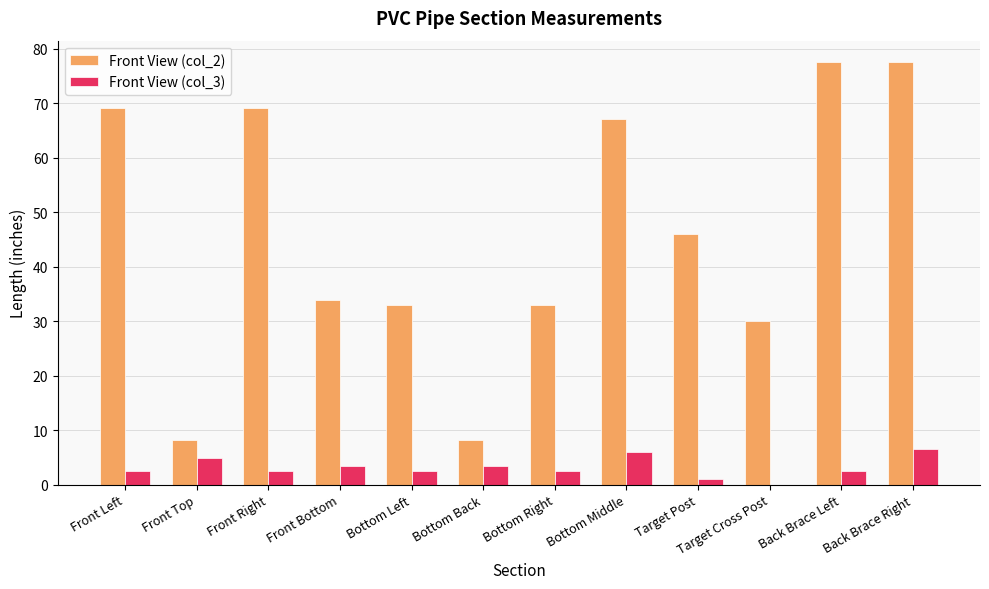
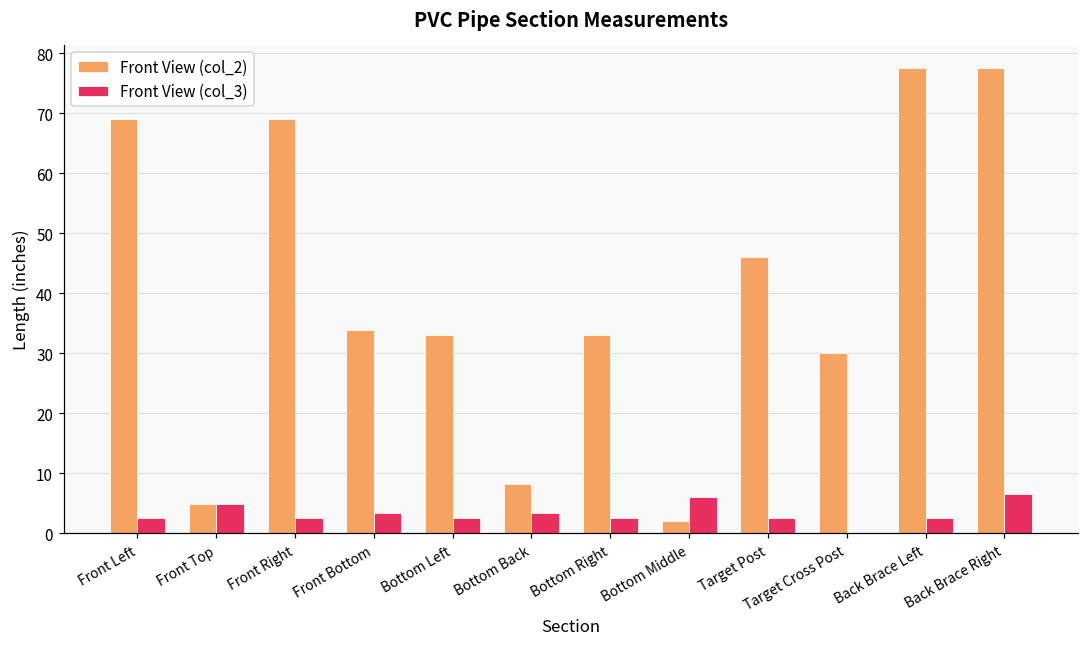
Front View (col_2), Front Top: 8 -> 5
Front View (col_2), Bottom Middle: 67 -> 2
Front View (col_3), Target Post: 1 -> 3
